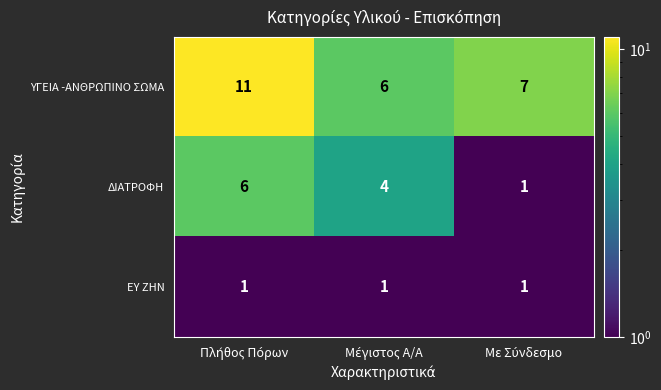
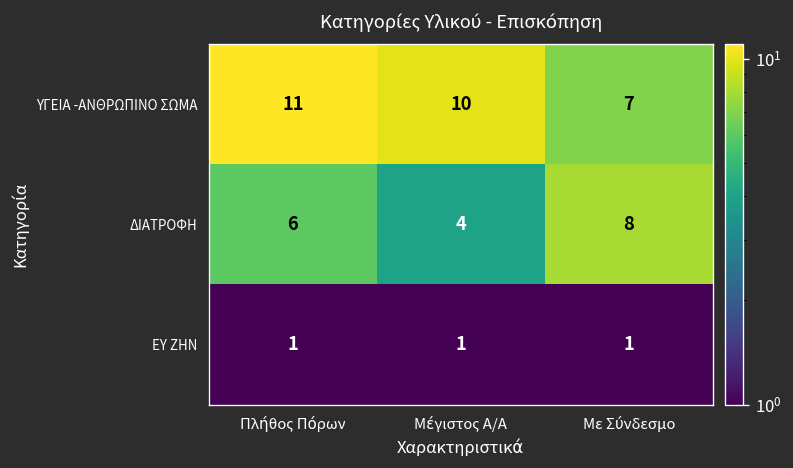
ΥΓΕΙΑ -ΑΝΘΡΩΠΙΝΟ ΣΩΜΑ, Μέγιστος Α/Α: 6 -> 10
ΔΙΑΤΡΟΦΗ, Με Σύνδεσμο: 1 -> 8
